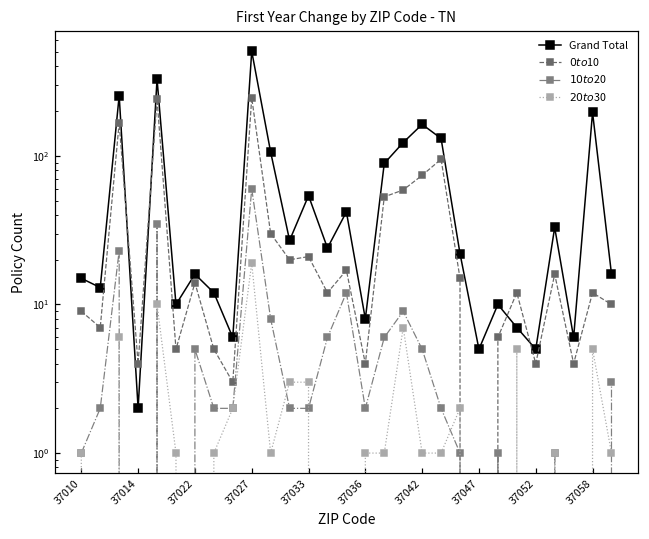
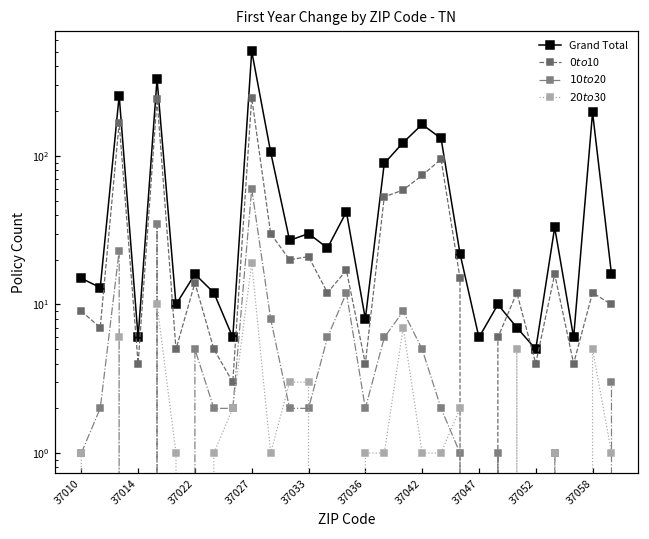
Grand Total, 37014: 2 -> 6
Grand Total, 37033: 54 -> 30
Grand Total, 37047: 5 -> 6
